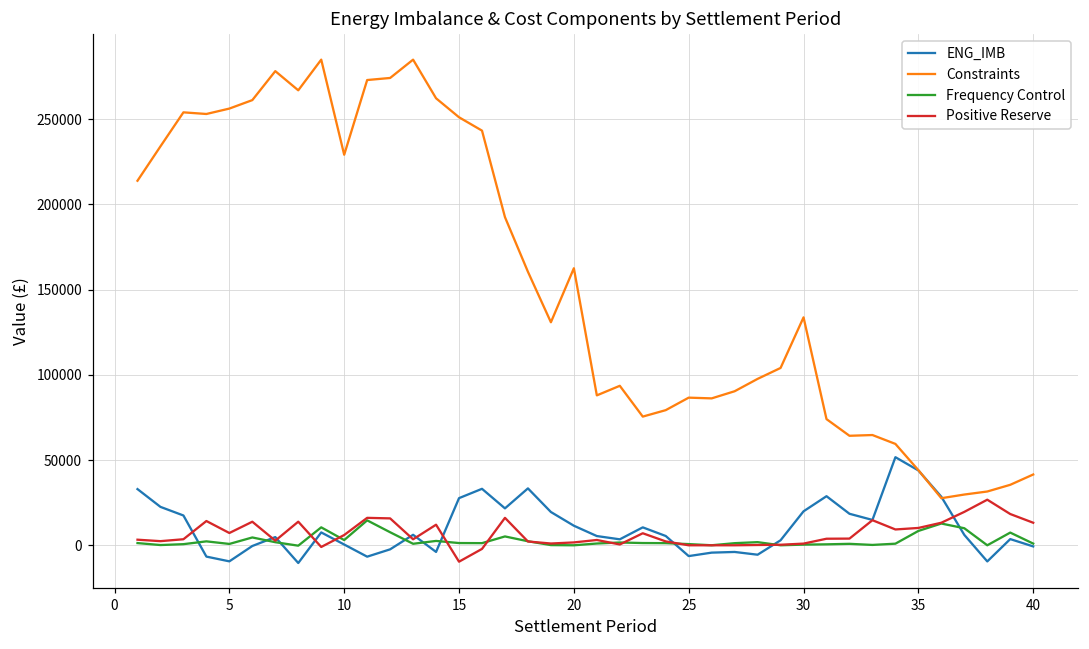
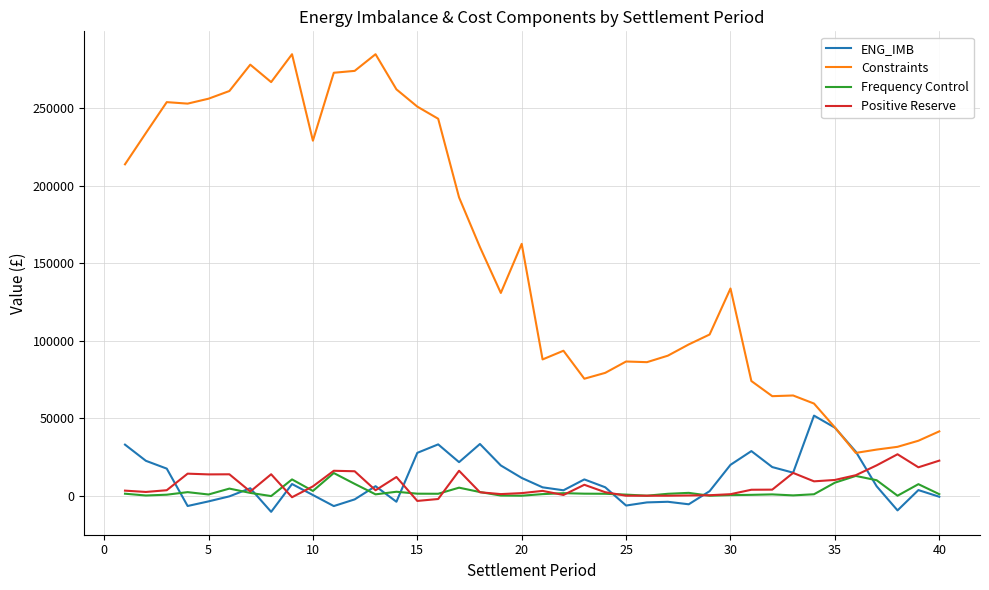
ENG_IMB, 5: -9000 -> -4000
Positive Reserve, 5: 7000 -> 14000
Positive Reserve, 15: -10000 -> -3000
Positive Reserve, 40: 13000 -> 23000
